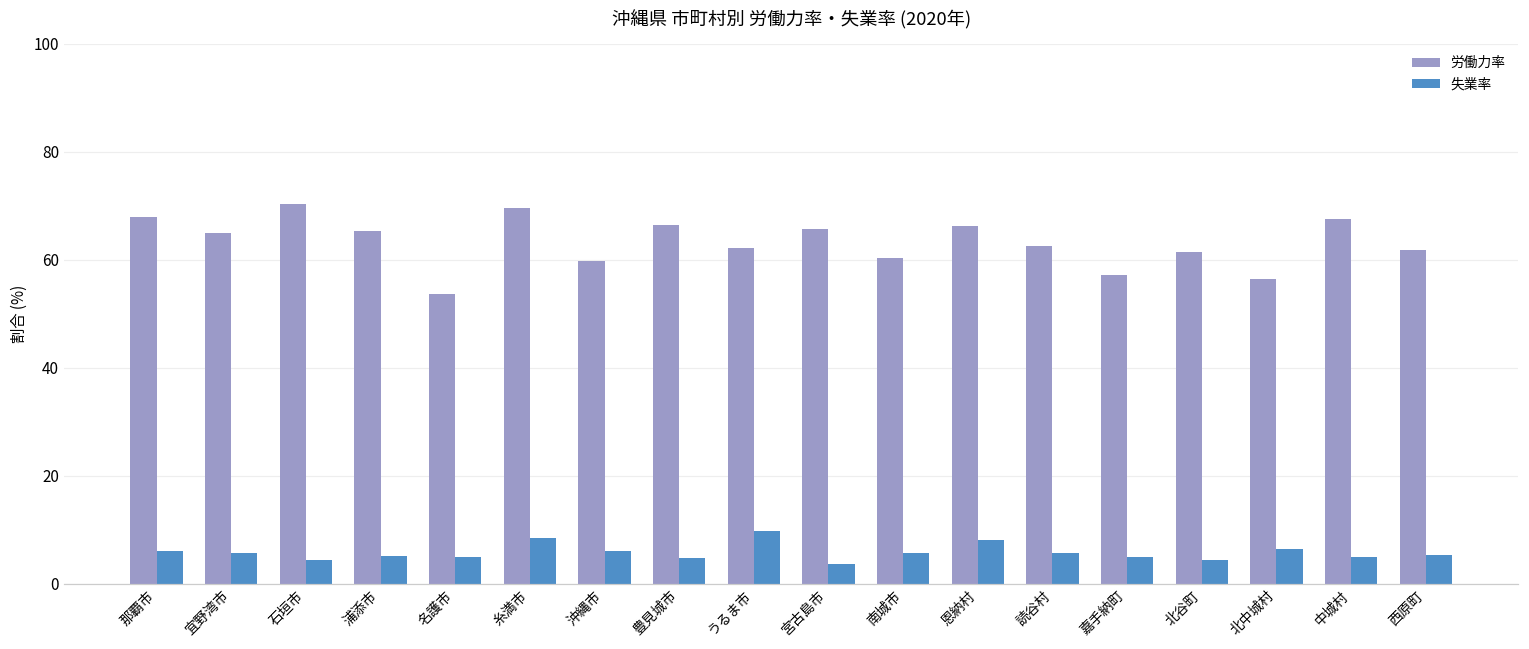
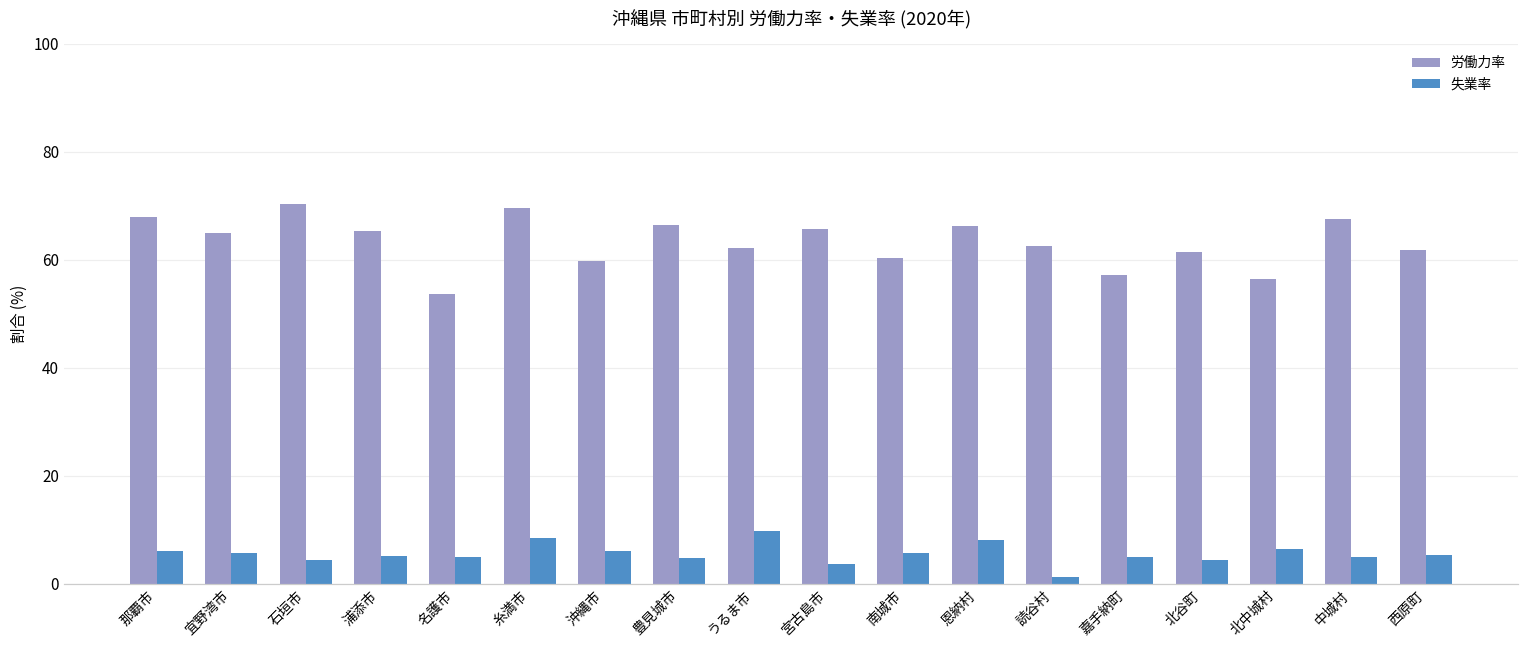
失業率, 読谷村: 6 -> 1
